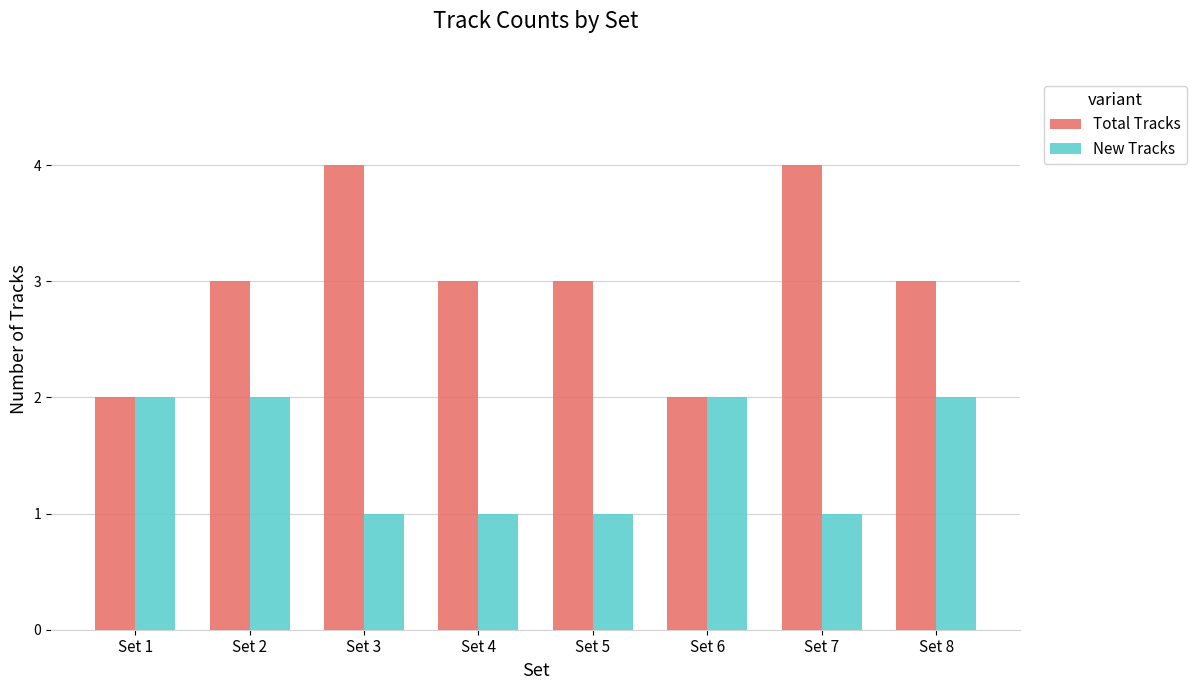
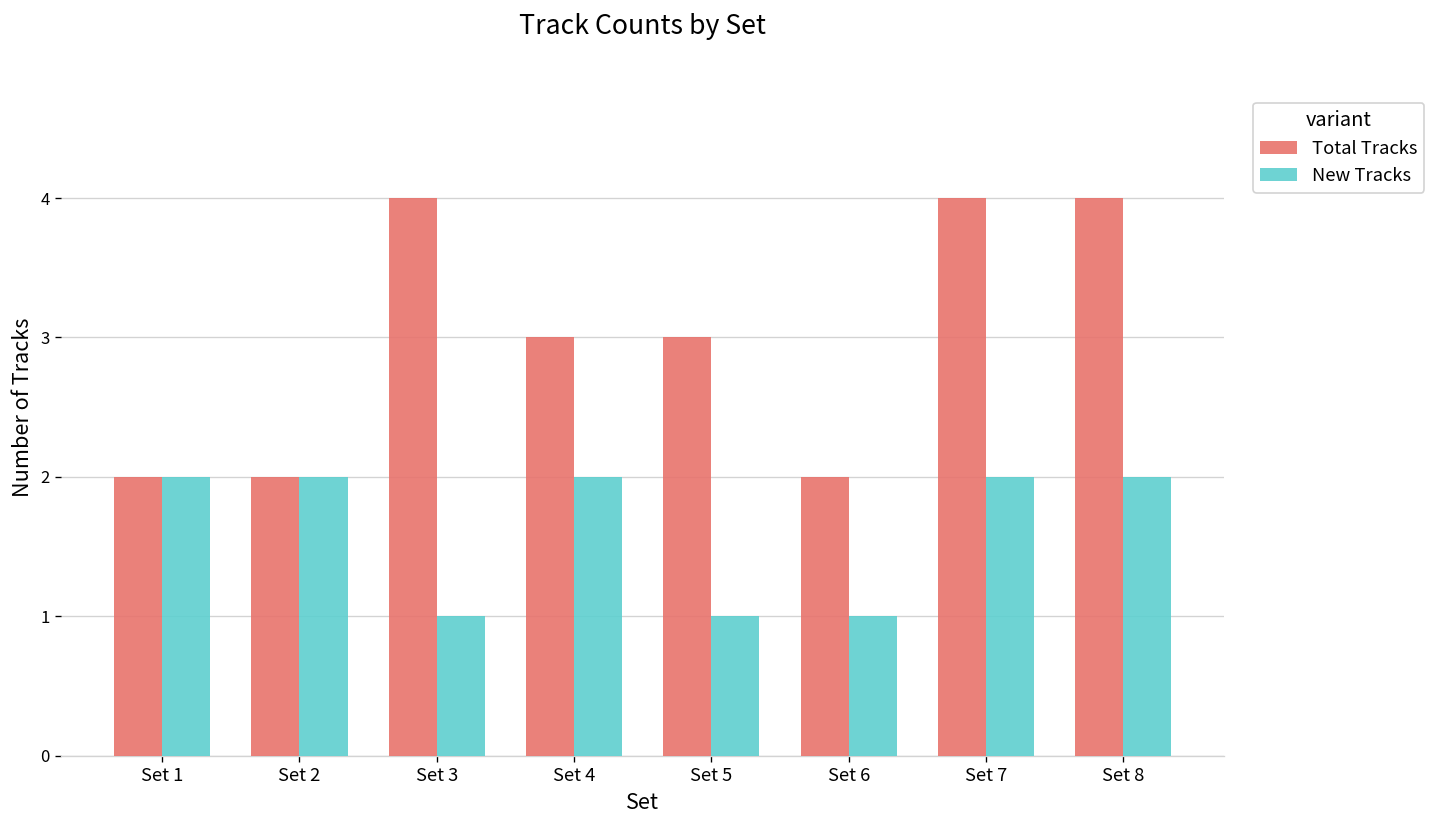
Total Tracks, Set 2: 3 -> 2
New Tracks, Set 4: 1 -> 2
New Tracks, Set 6: 2 -> 1
New Tracks, Set 7: 1 -> 2
Total Tracks, Set 8: 3 -> 4
